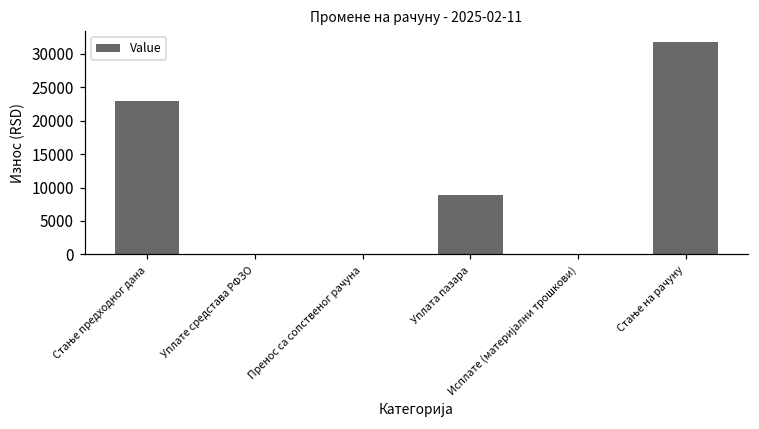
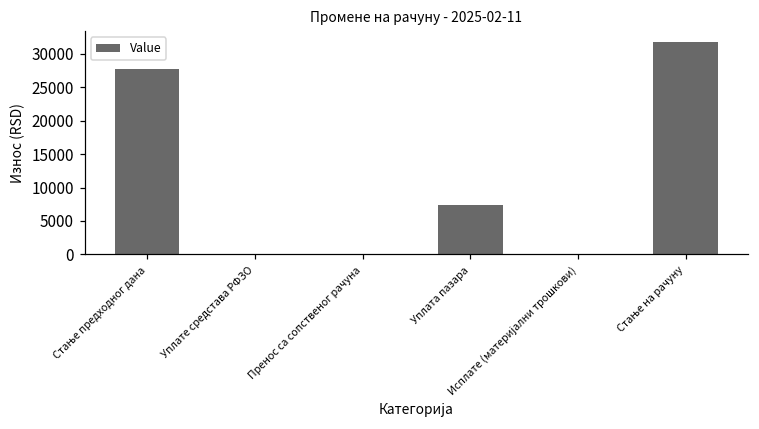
Стање предходног дана: 23000 -> 28000
Уплата пазара: 9000 -> 7000
